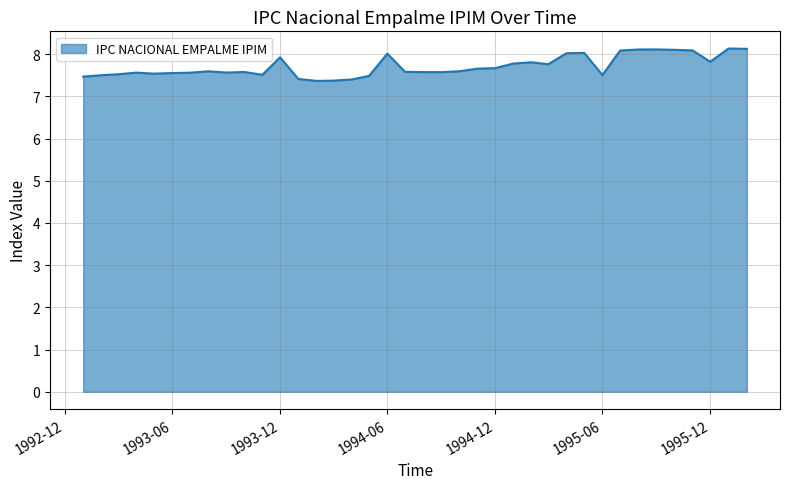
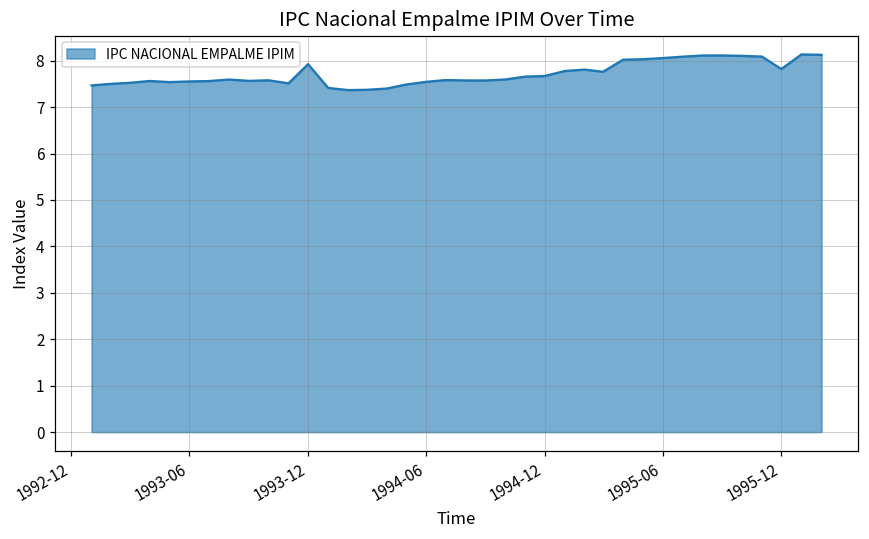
1994-06: 8.0 -> 7.5
1995-06: 7.5 -> 8.1
